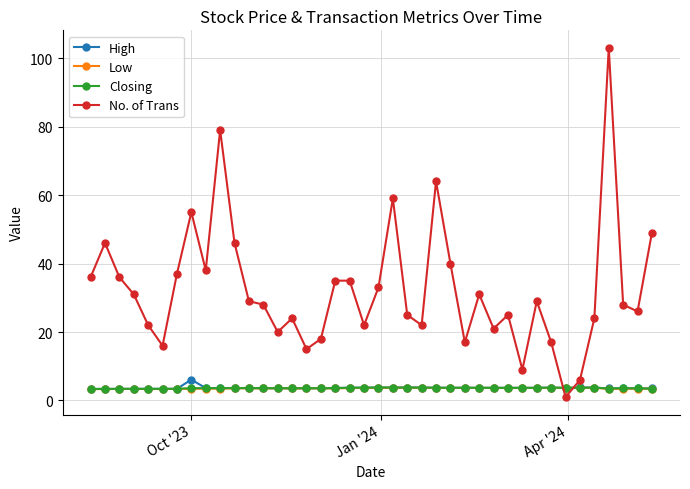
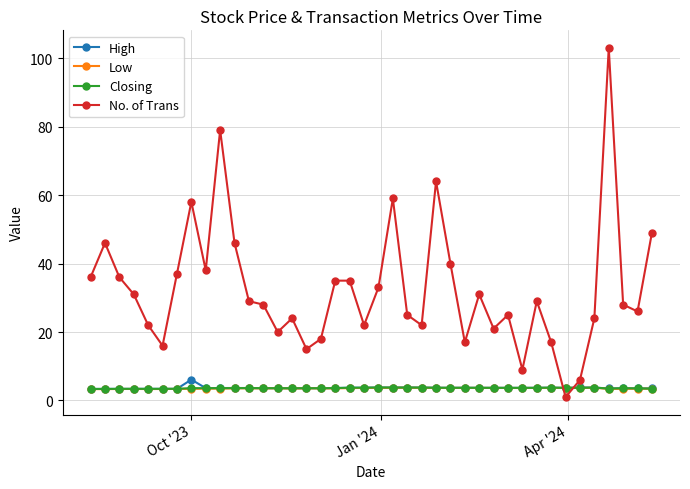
No. of Trans, Oct '23: 55 -> 58
